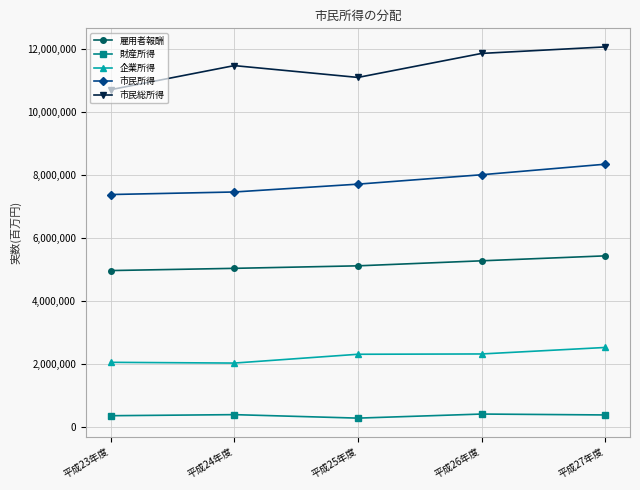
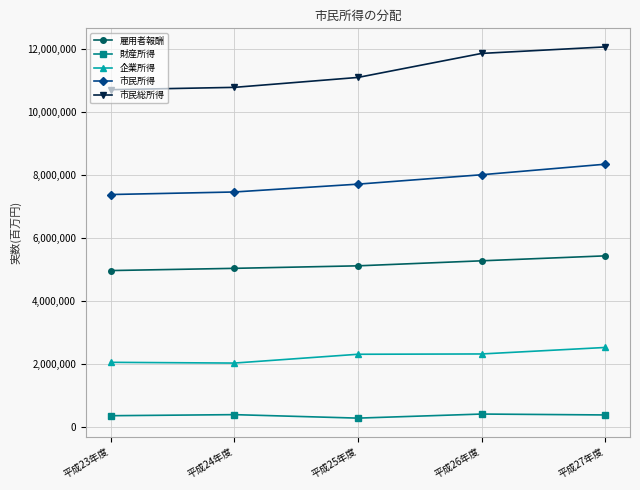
市民総所得, 平成24年度: 11,500,000 -> 10,800,000
